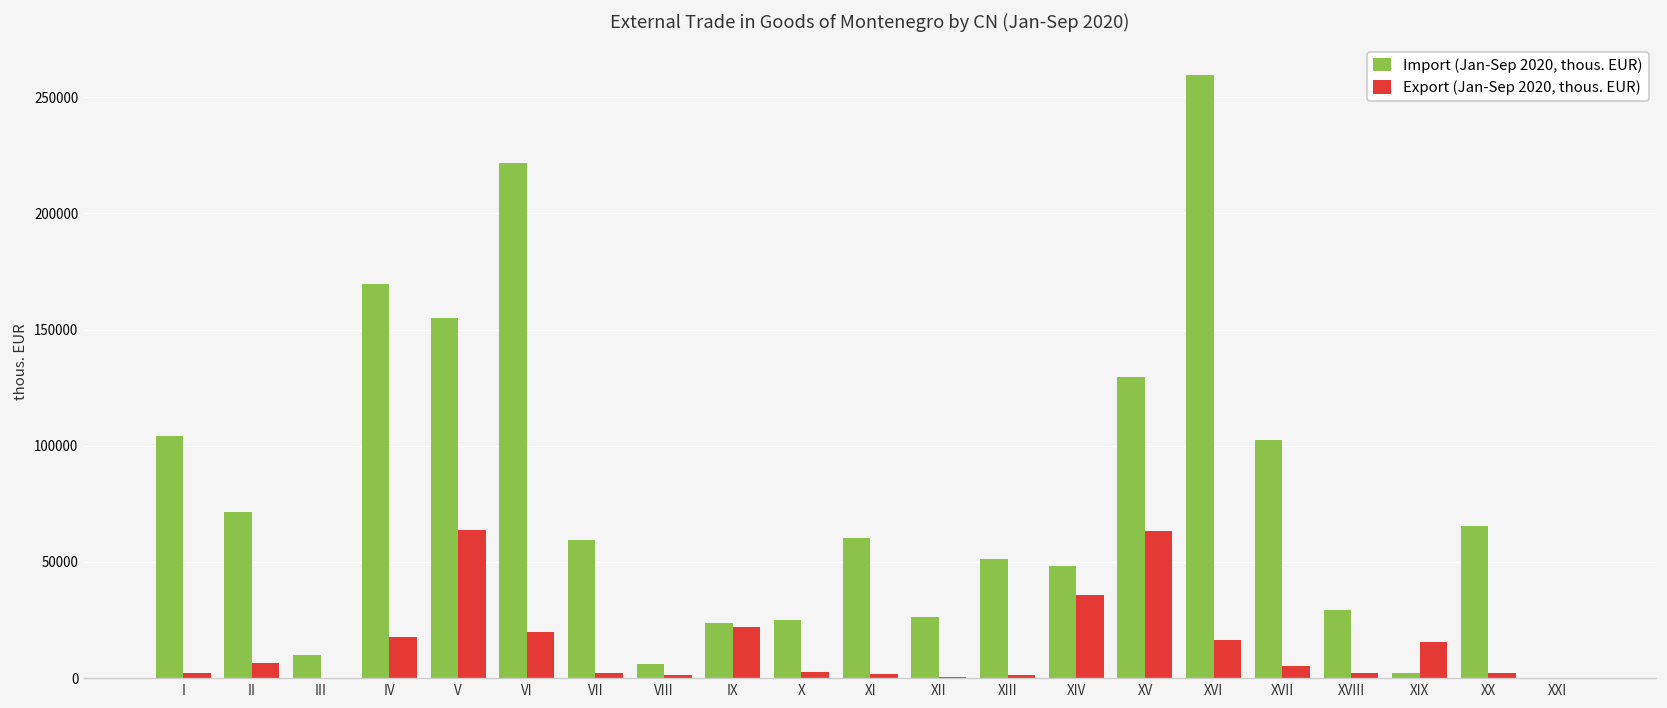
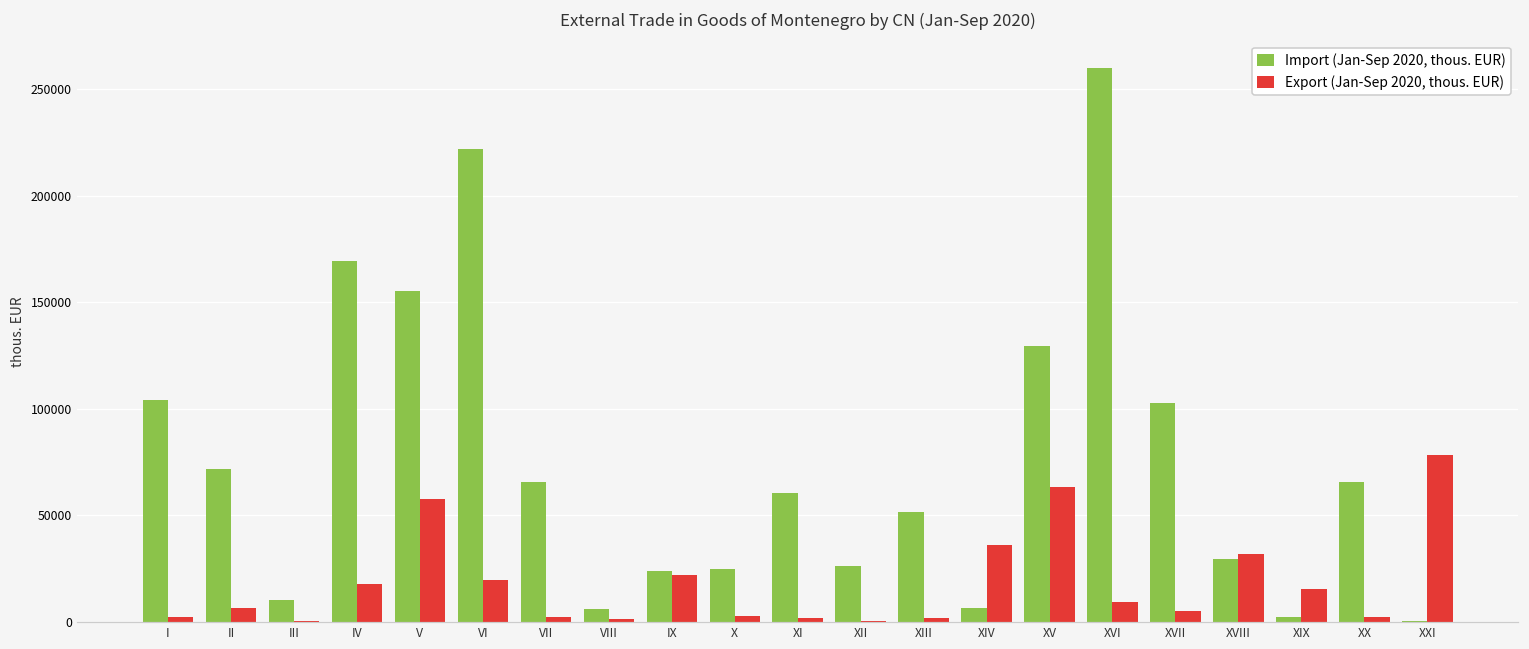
Export (Jan-Sep 2020, thous. EUR), V: 64000 -> 57000
Import (Jan-Sep 2020, thous. EUR), VII: 60000 -> 65000
Import (Jan-Sep 2020, thous. EUR), XIV: 48000 -> 6000
Export (Jan-Sep 2020, thous. EUR), XVI: 16000 -> 9000
Export (Jan-Sep 2020, thous. EUR), XVIII: 2000 -> 32000
Export (Jan-Sep 2020, thous. EUR), XXI: 0 -> 78000
